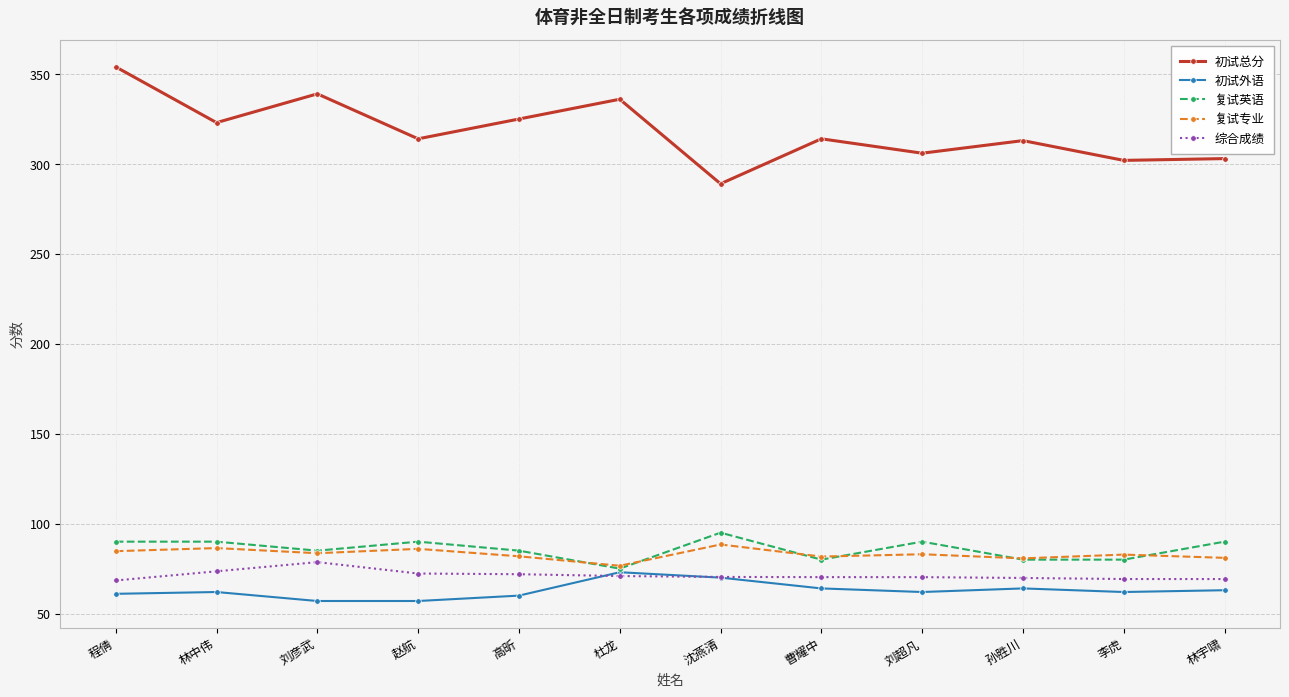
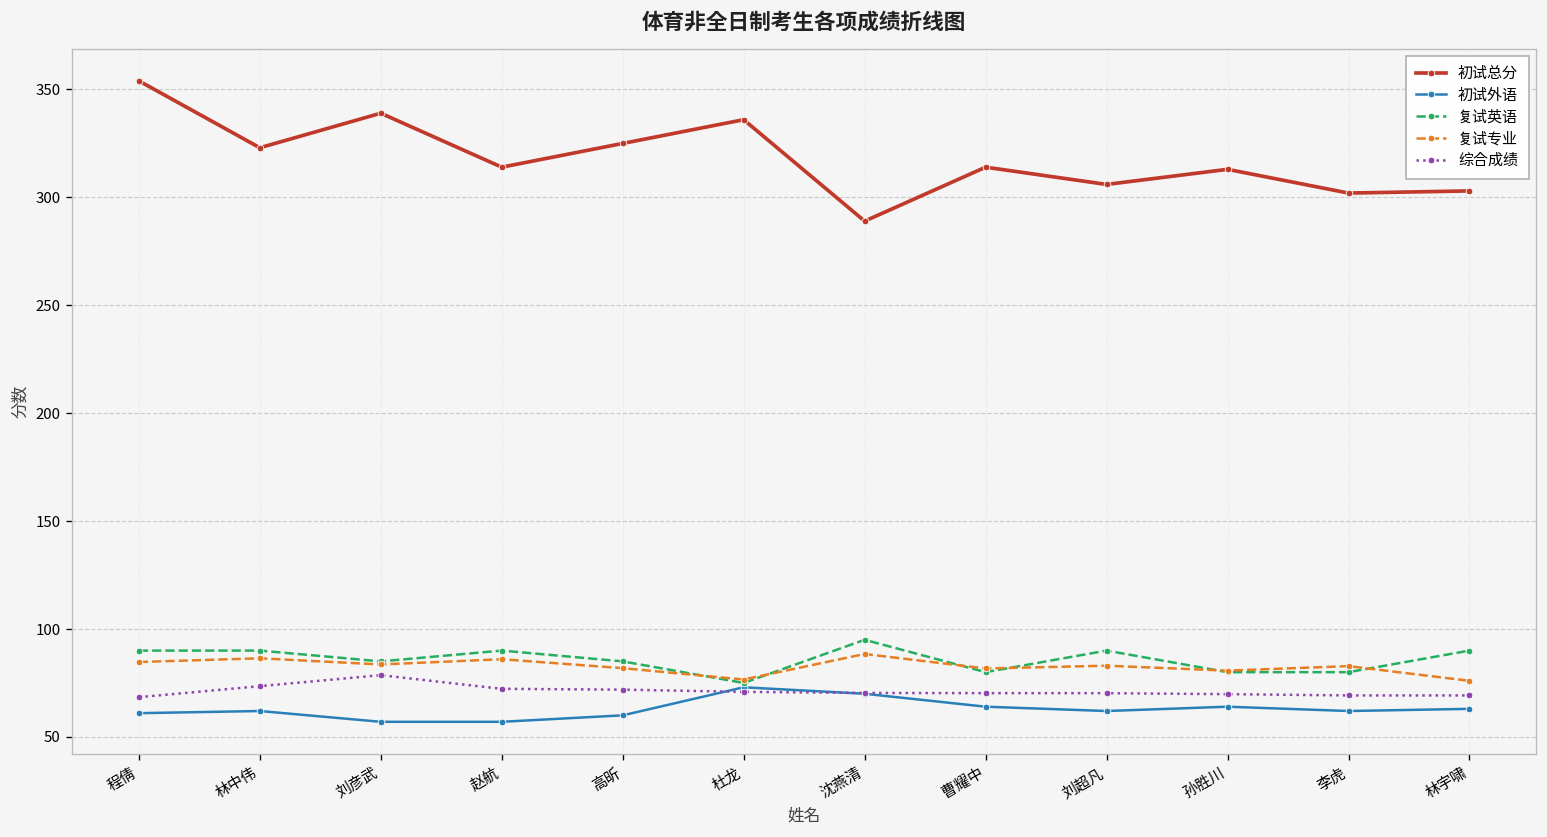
复试专业, 林宇啸: 81 -> 76
